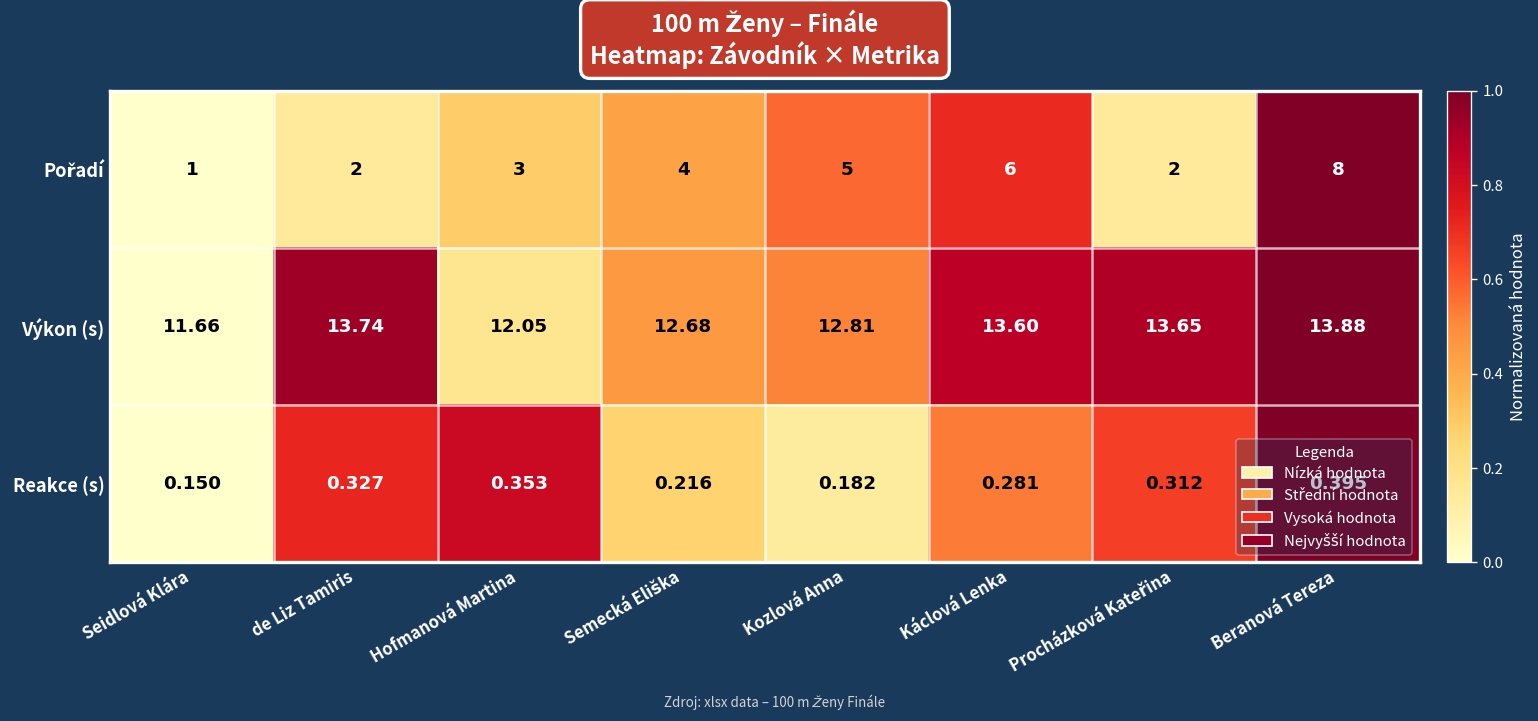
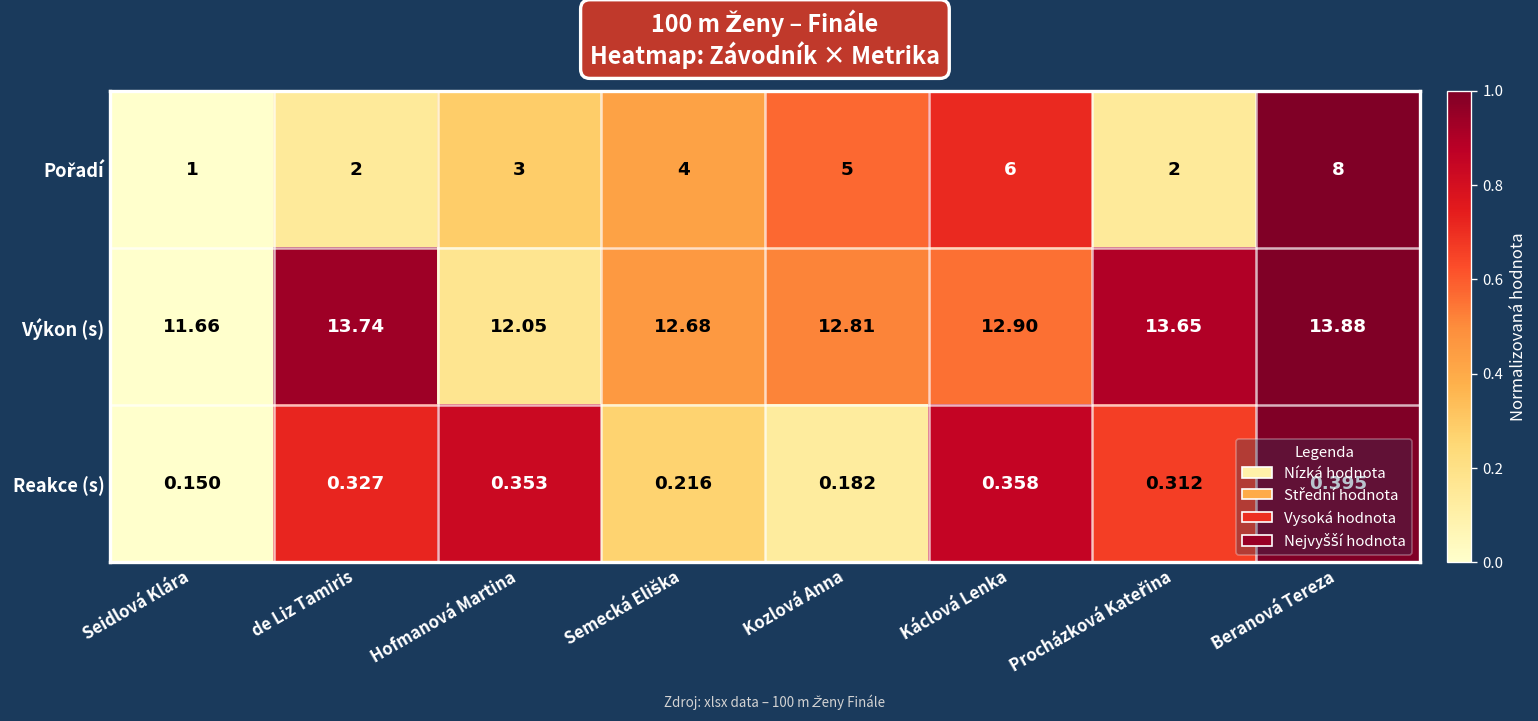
Výkon (s), Káclová Lenka: 13.60 -> 12.90
Reakce (s), Káclová Lenka: 0.281 -> 0.358
